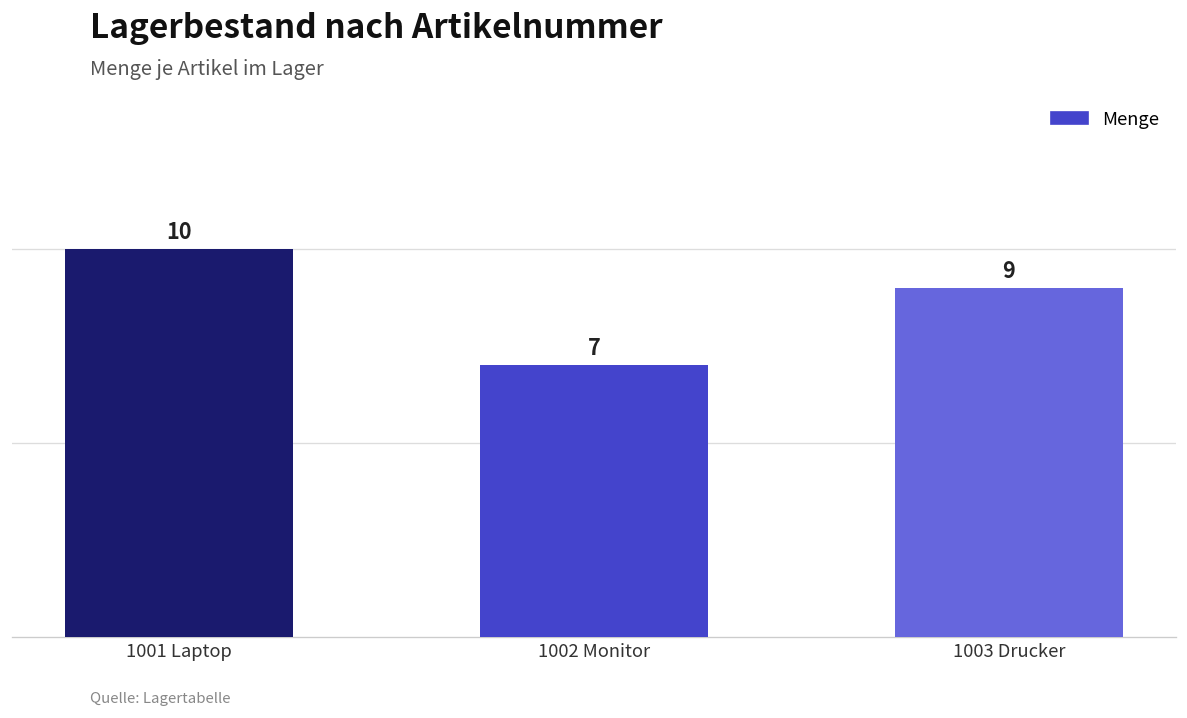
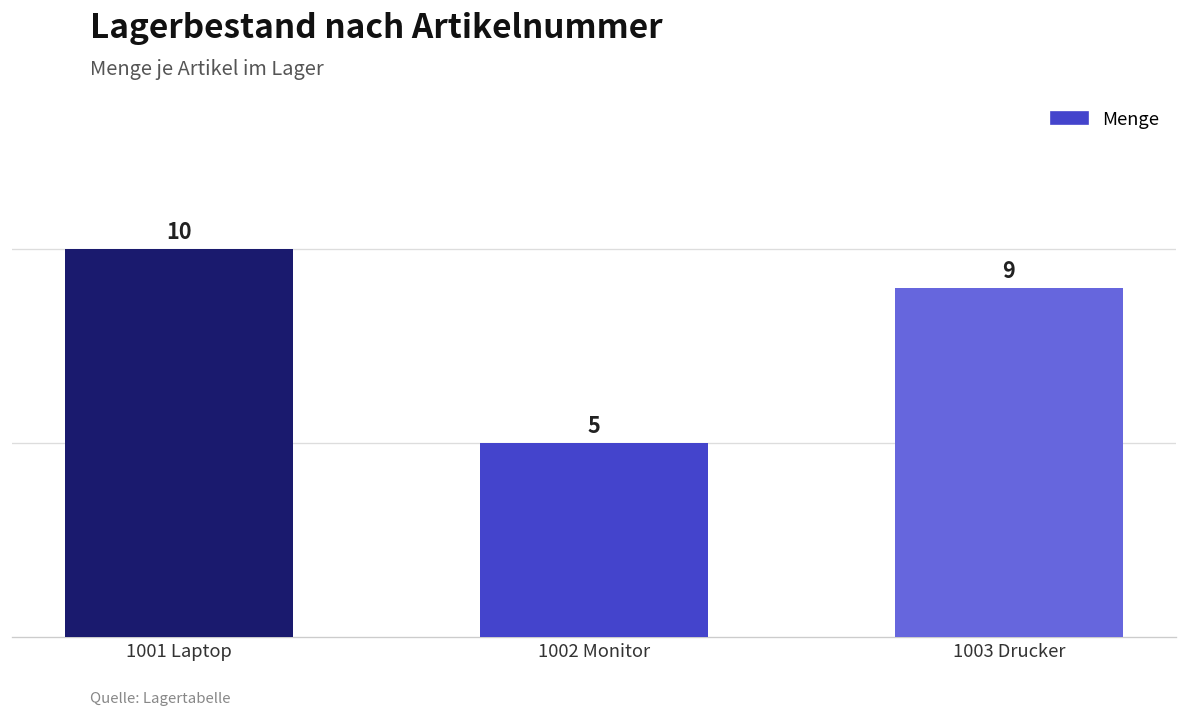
1002 Monitor: 7 -> 5
